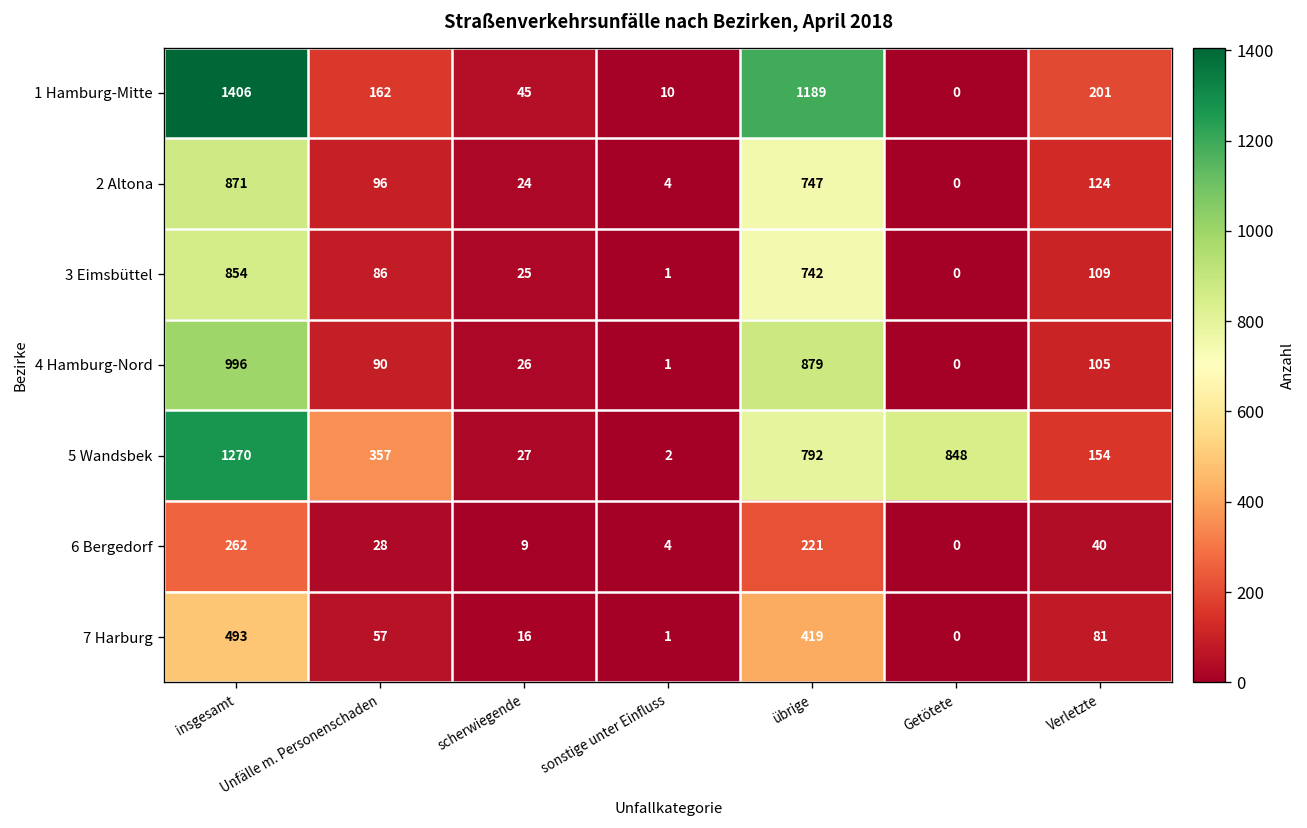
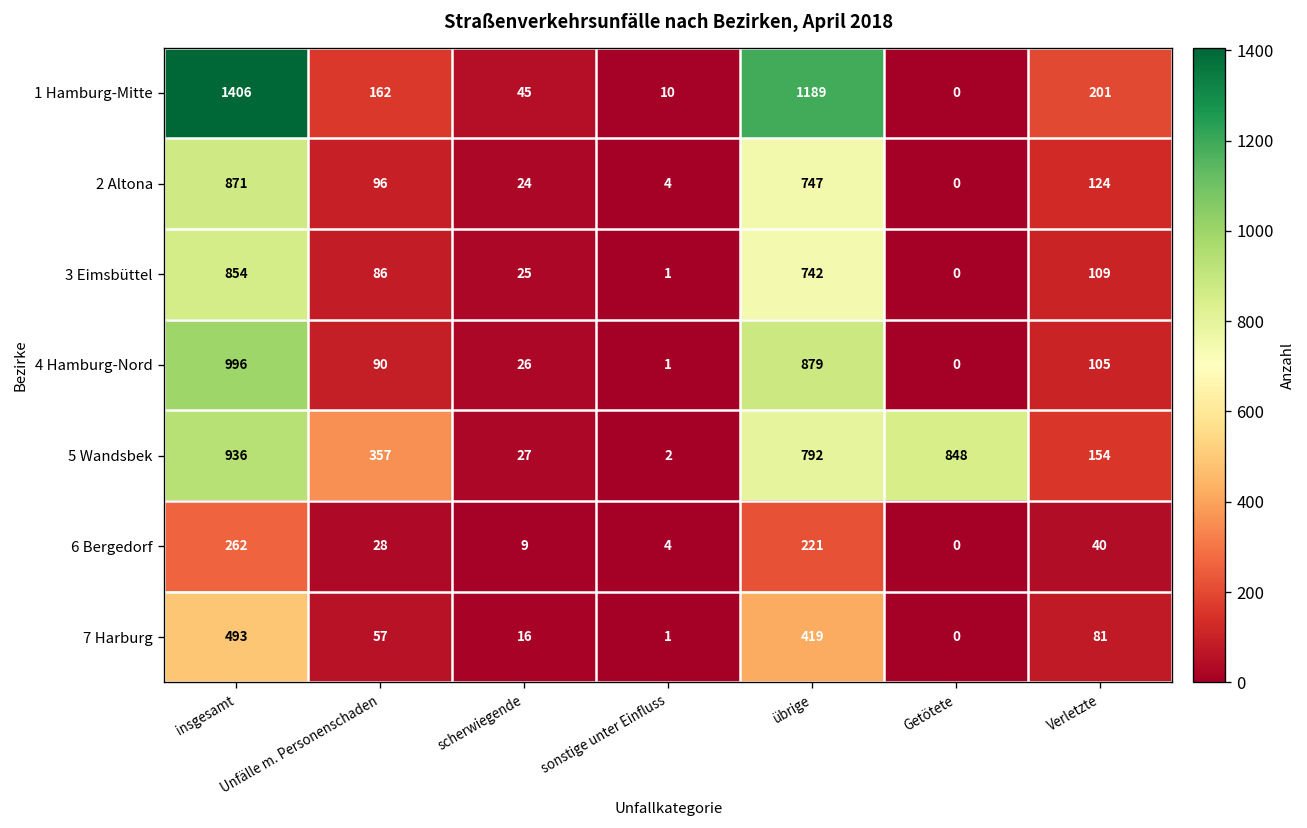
5 Wandsbek, insgesamt: 1270 -> 936
